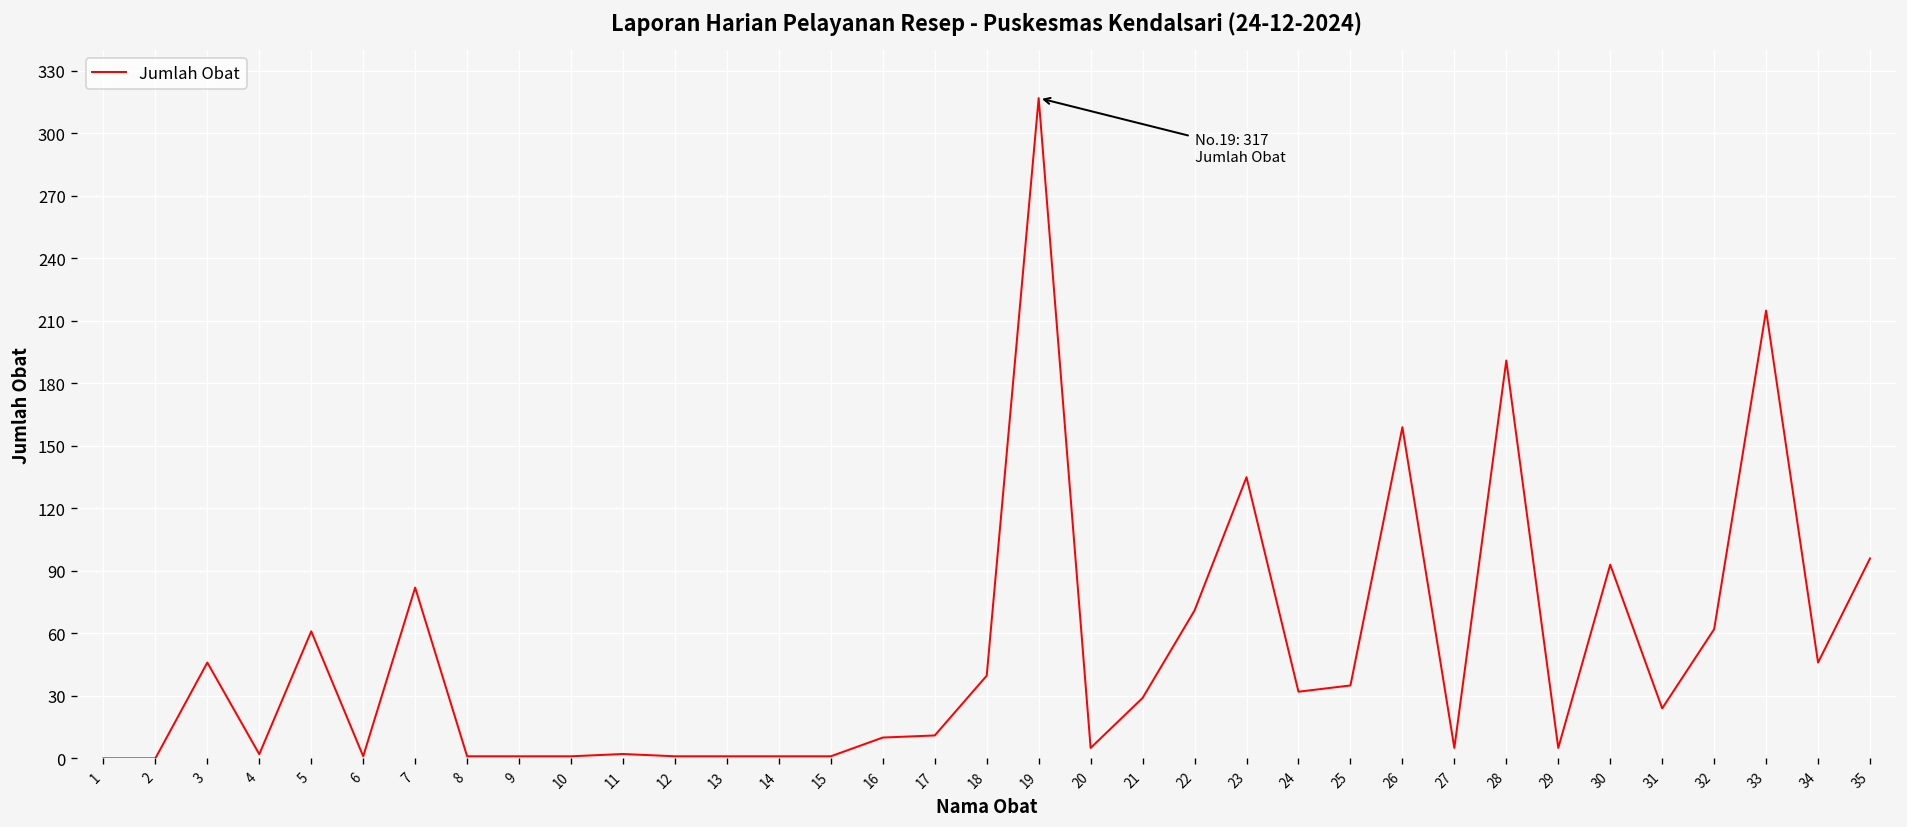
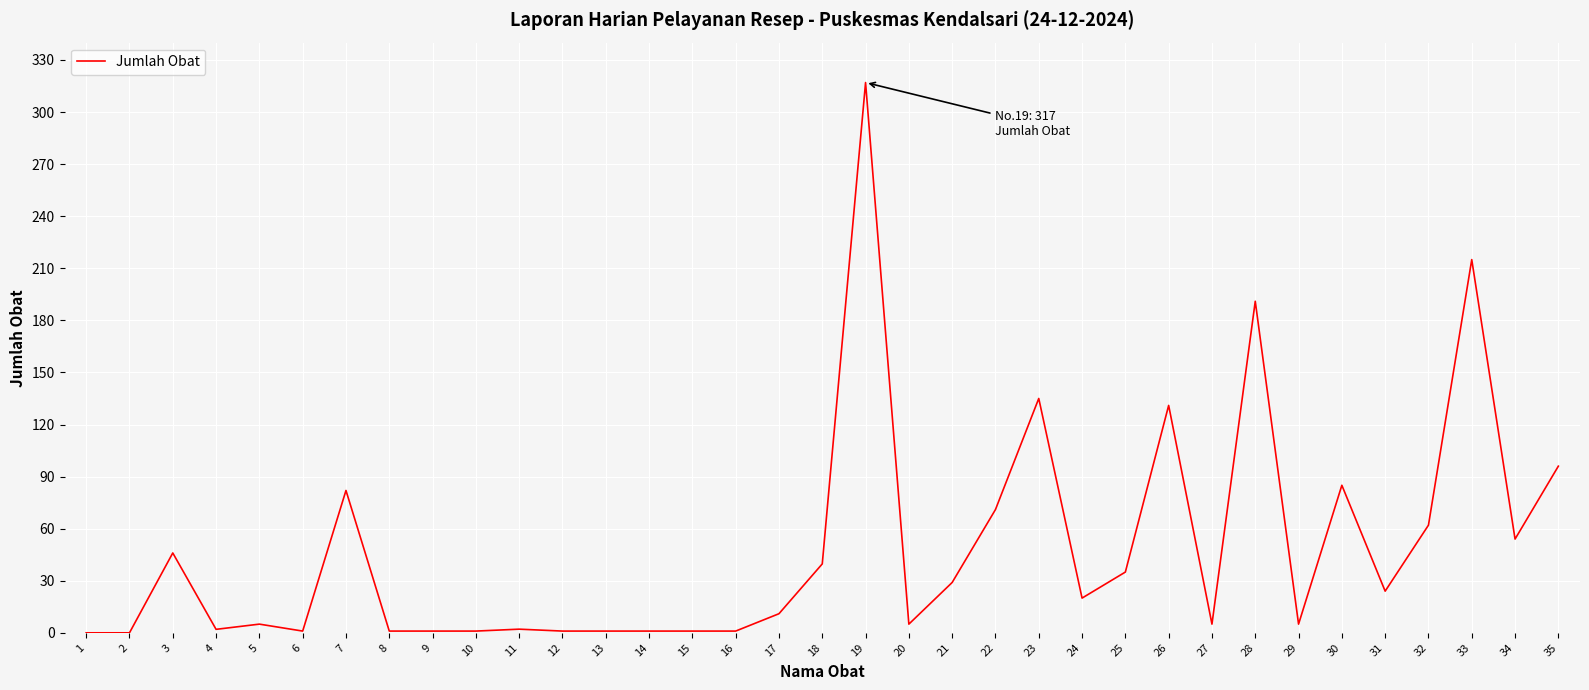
5: 61 -> 5
16: 10 -> 1
24: 32 -> 20
26: 159 -> 131
30: 93 -> 85
34: 46 -> 54
